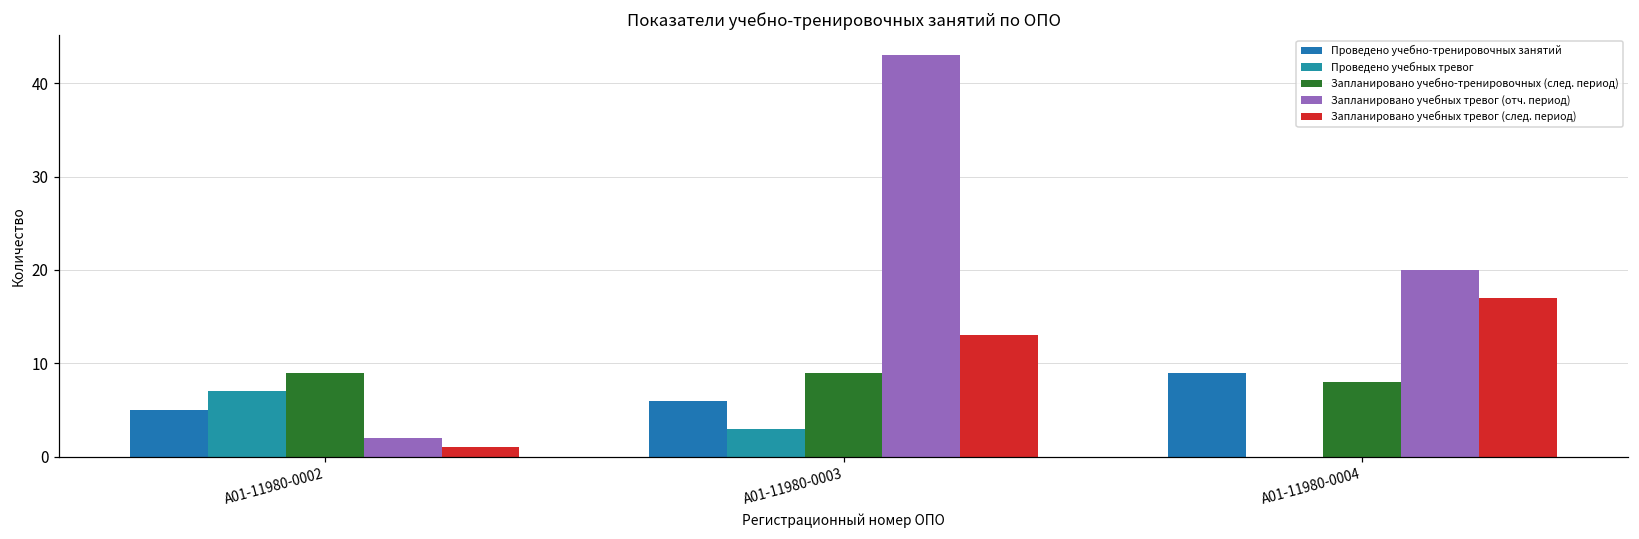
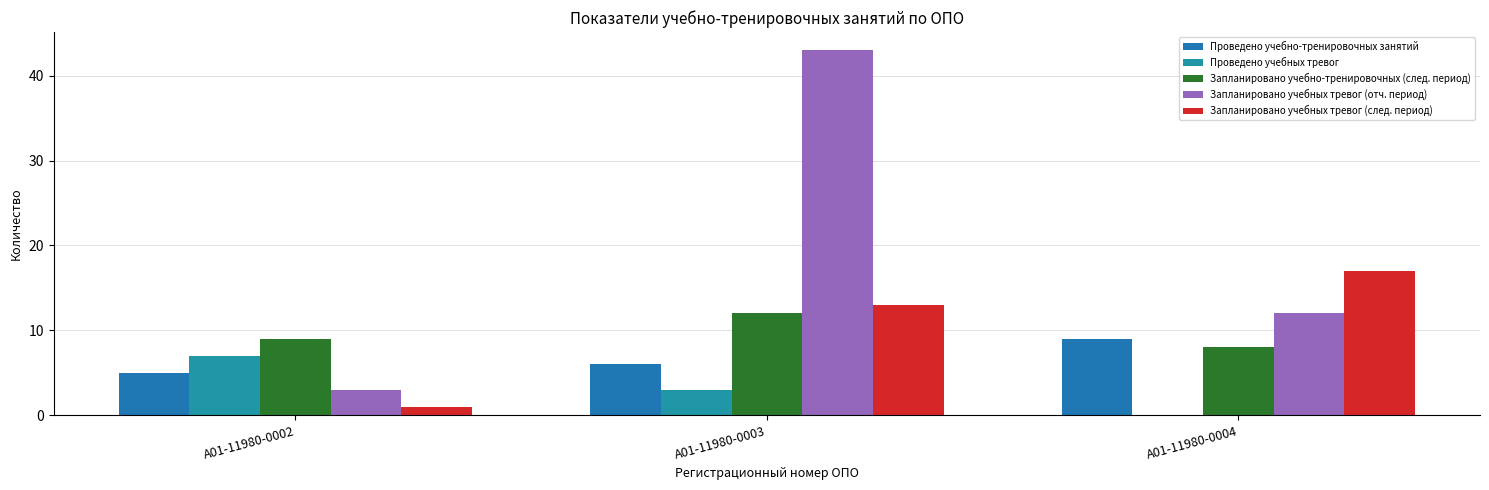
Запланировано учебных тревог (отч. период), А01-11980-0002: 2 -> 3
Запланировано учебно-тренировочных (след. период), А01-11980-0003: 9 -> 12
Запланировано учебных тревог (отч. период), А01-11980-0004: 20 -> 12
